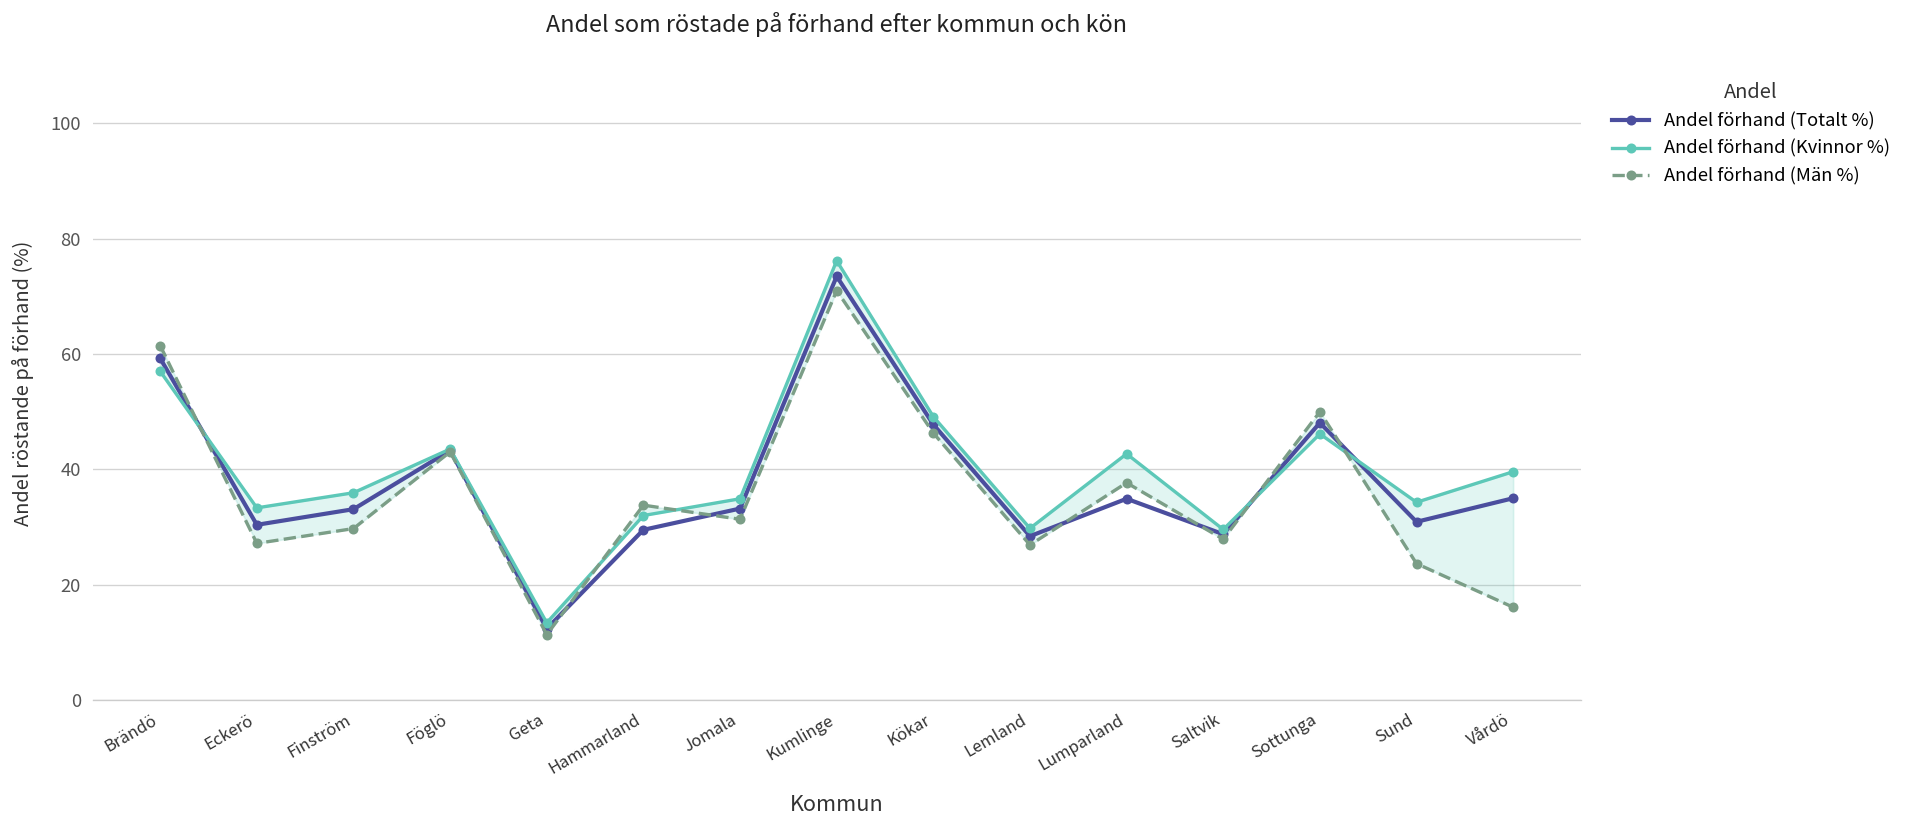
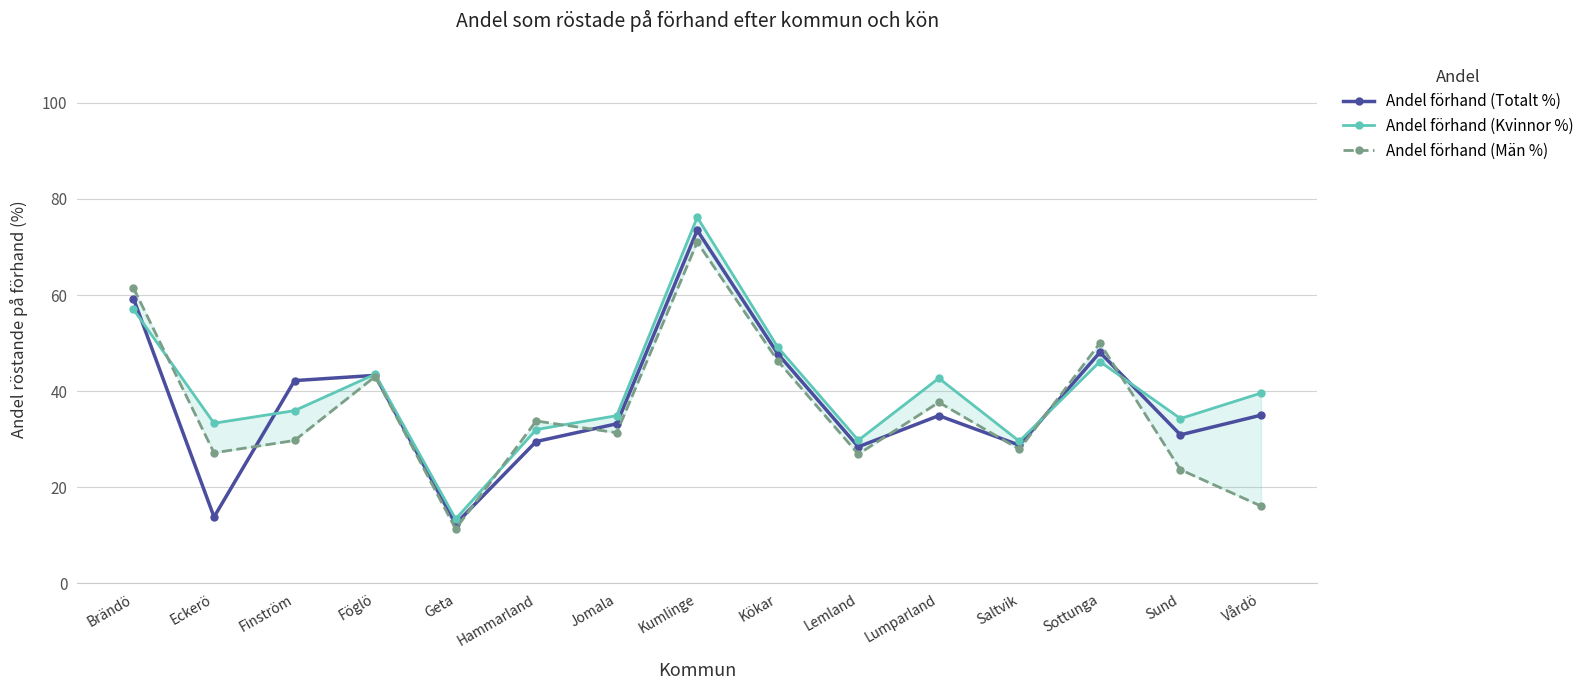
Andel förhand (Totalt %), Eckerö: 30 -> 14
Andel förhand (Totalt %), Finström: 33 -> 42
